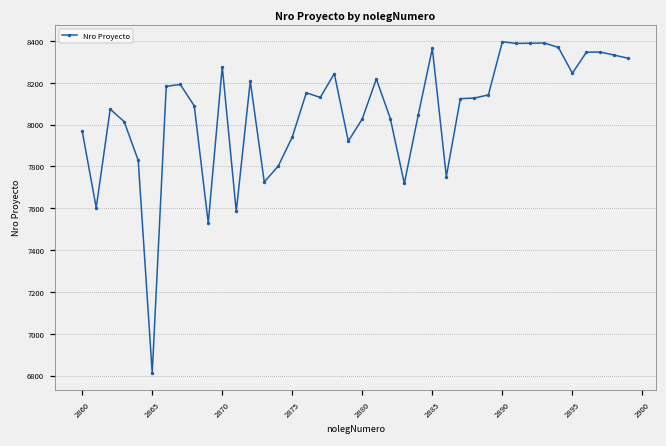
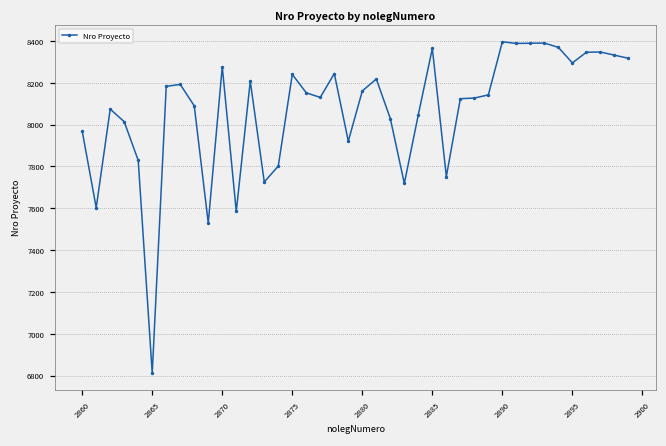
2875: 7940 -> 8240
2880: 8030 -> 8160
2895: 8250 -> 8300
